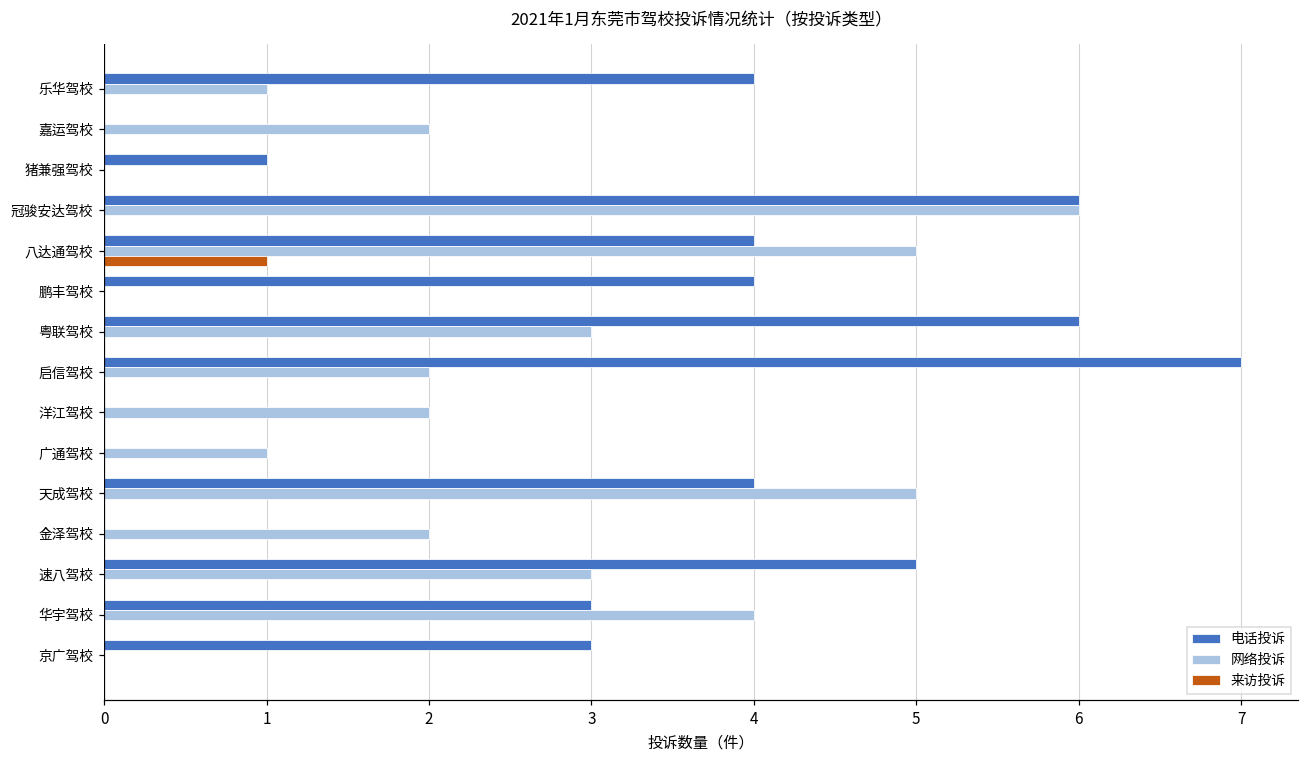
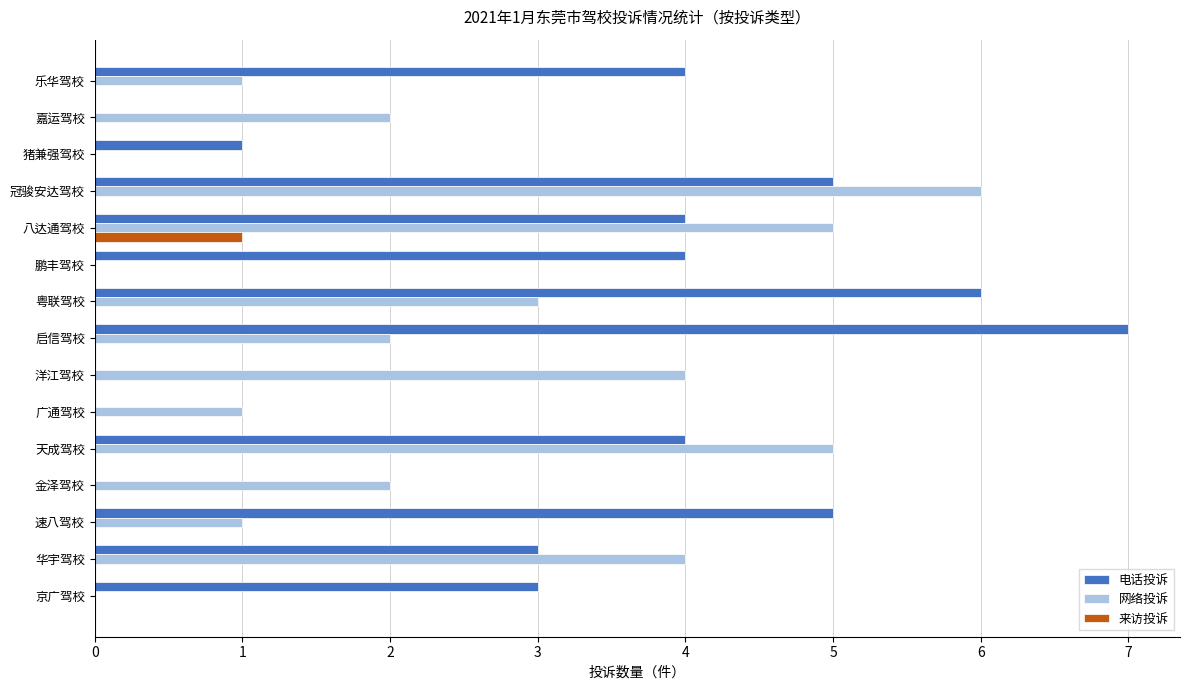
电话投诉, 冠骏安达驾校: 6 -> 5
网络投诉, 洋江驾校: 2 -> 4
网络投诉, 速八驾校: 3 -> 1
